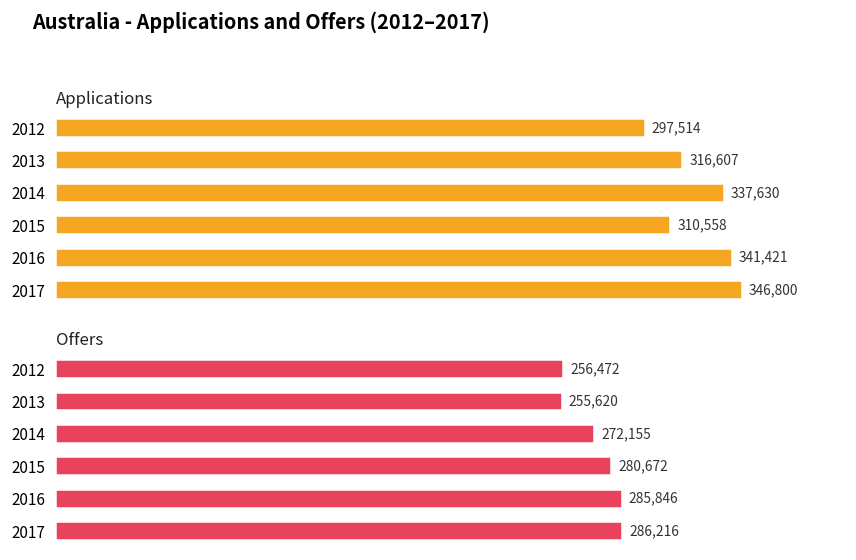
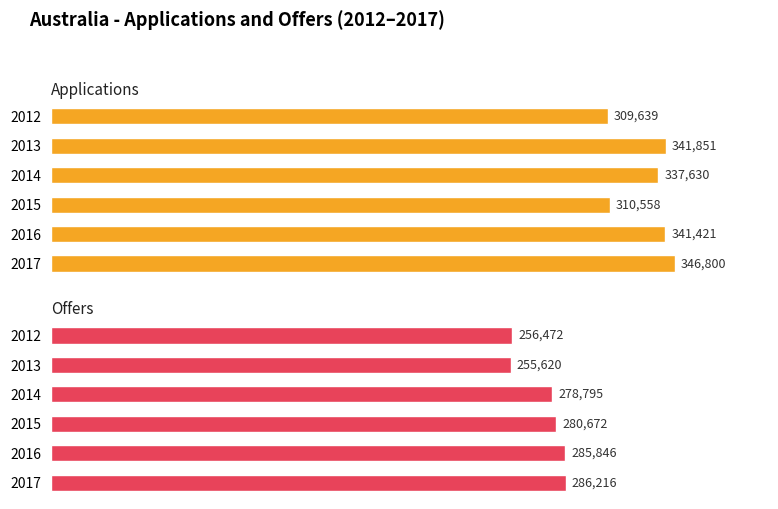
Applications, 2012: 297,514 -> 309,639
Applications, 2013: 316,607 -> 341,851
Offers, 2014: 272,155 -> 278,795
